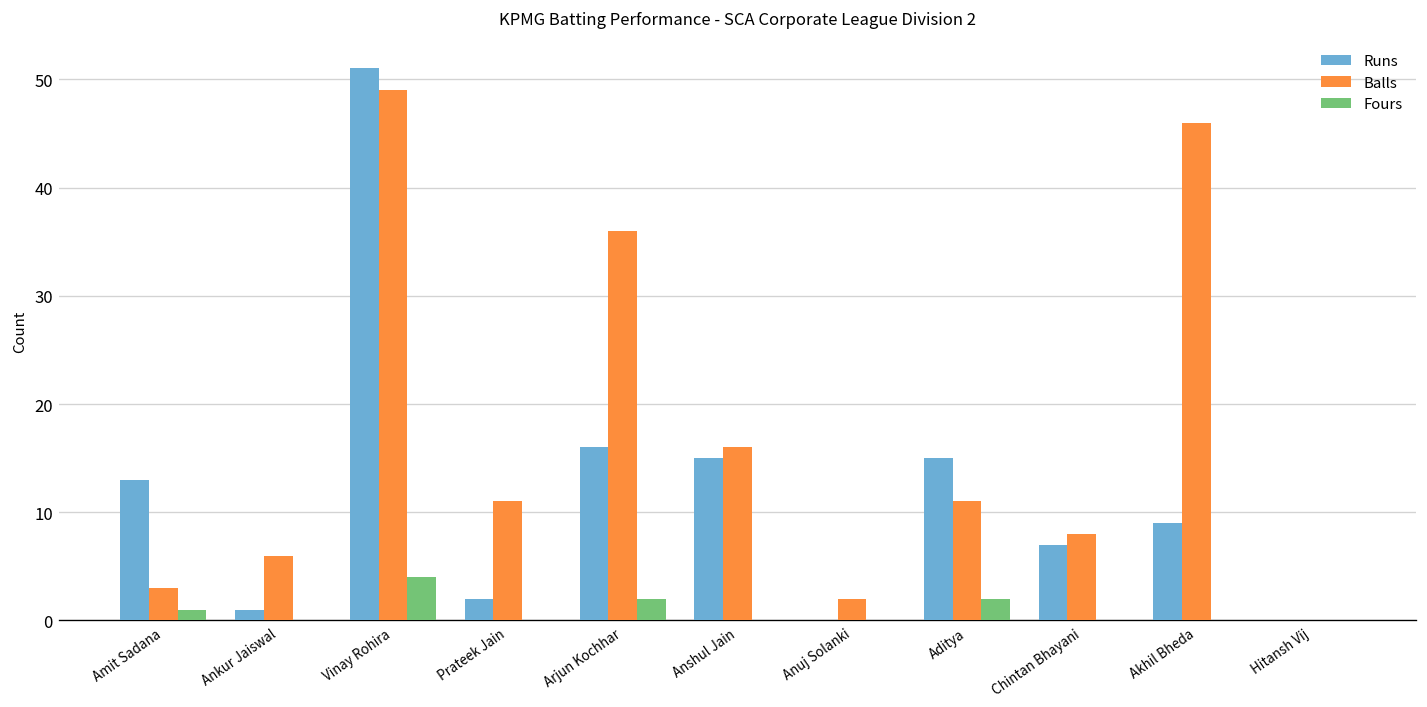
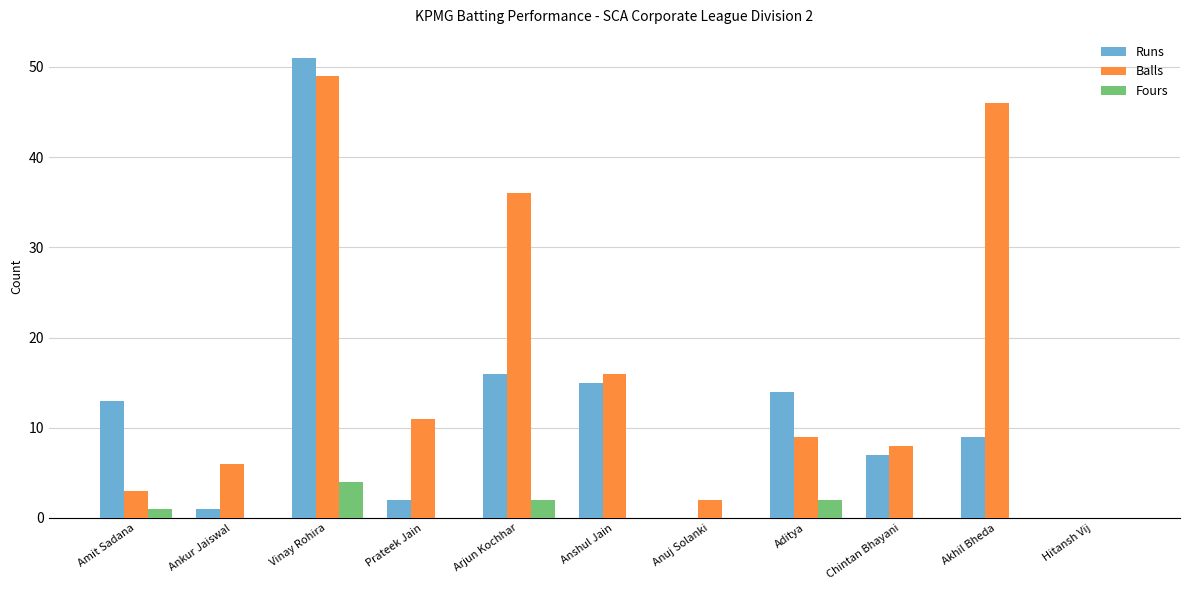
Runs, Aditya: 15 -> 14
Balls, Aditya: 11 -> 9
